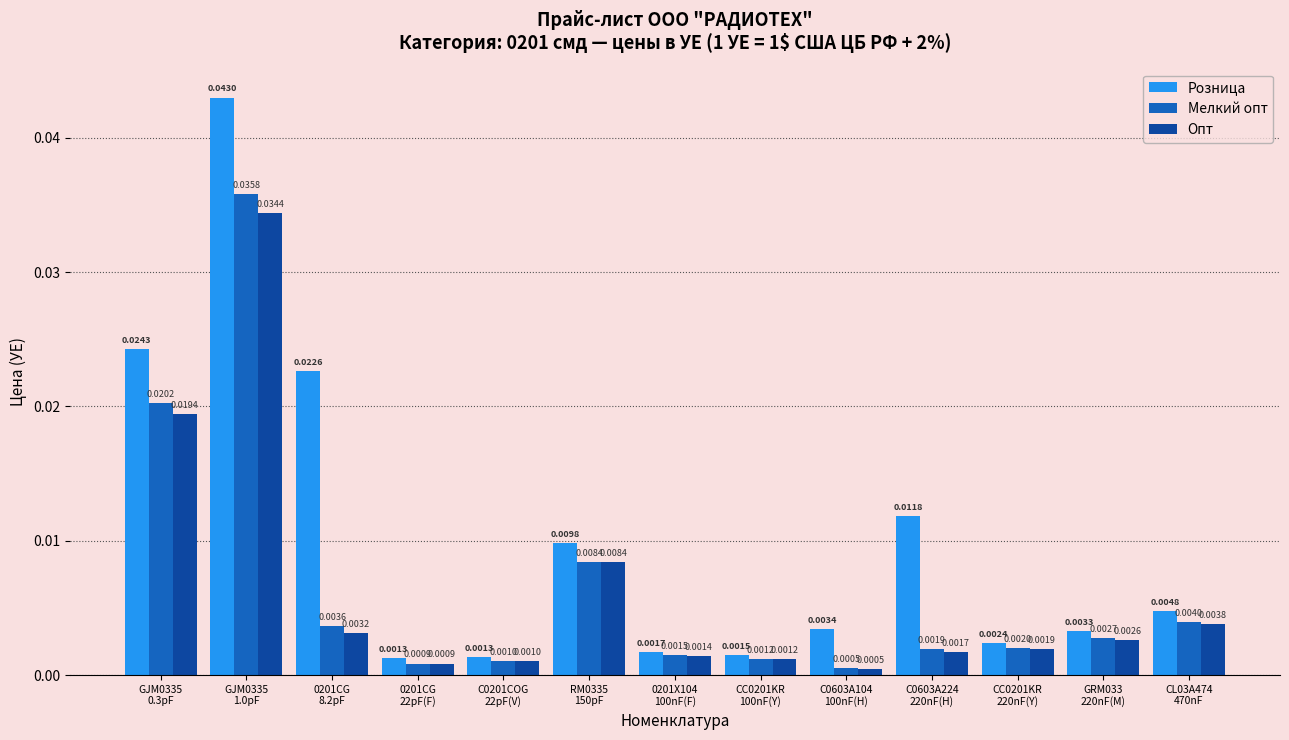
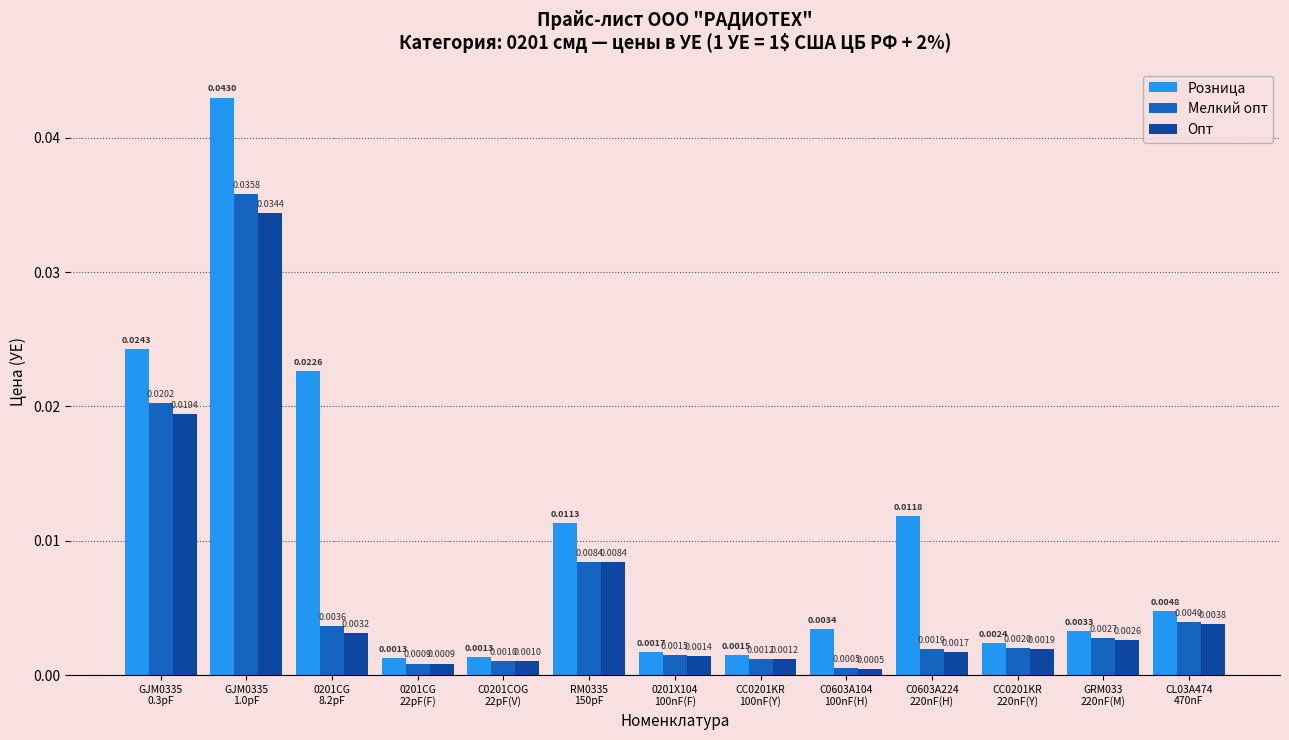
Розница, RM0335 150pF: 0.0098 -> 0.0113
